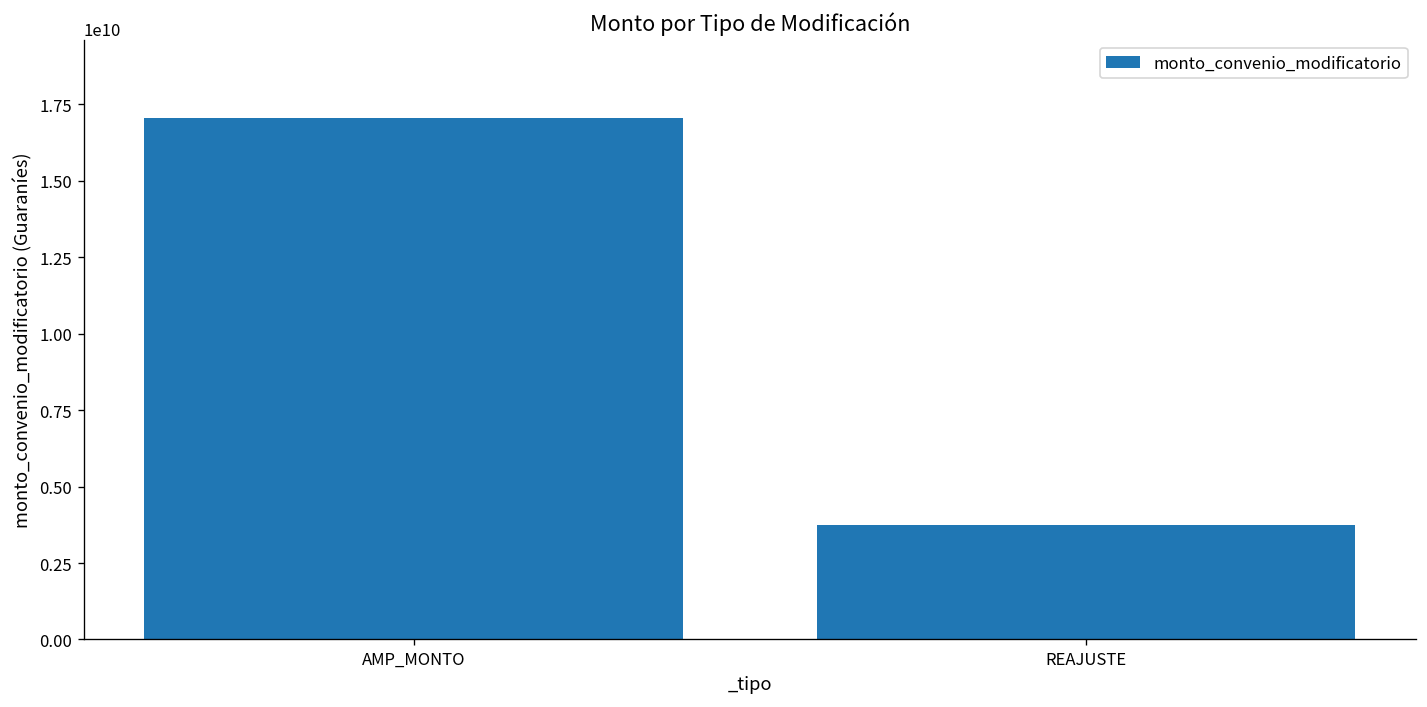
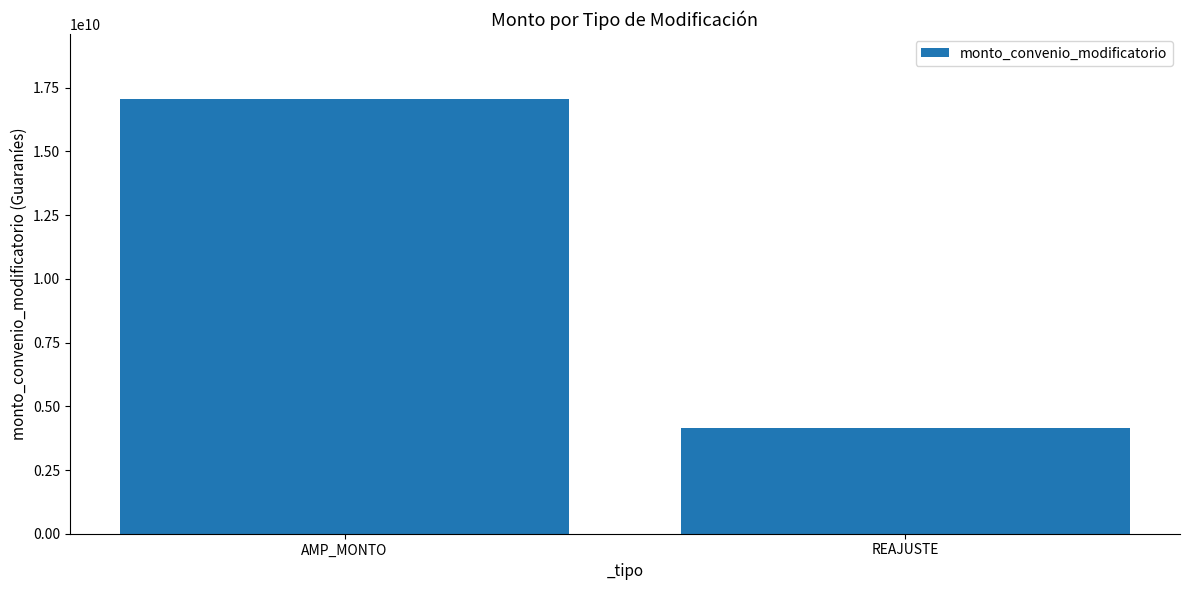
REAJUSTE: 3700000000 -> 4100000000
